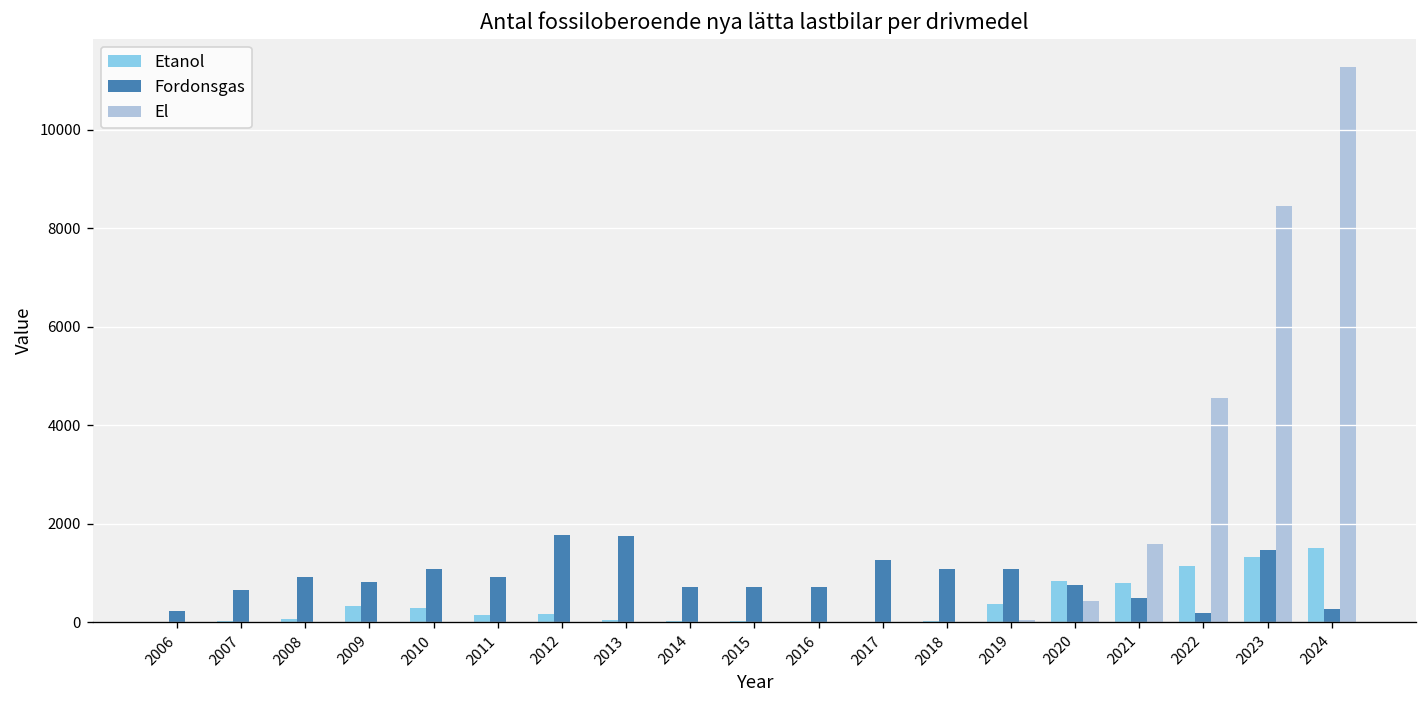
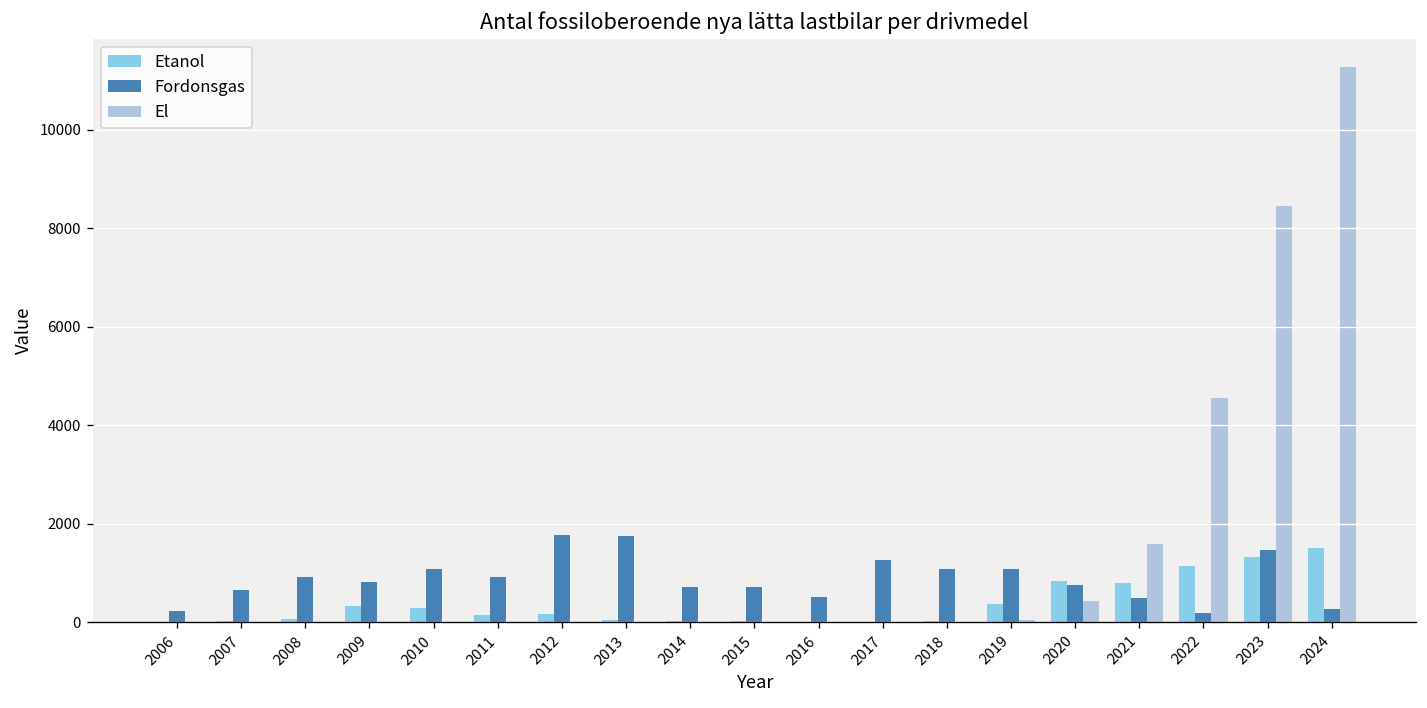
Fordonsgas, 2016: 700 -> 500
